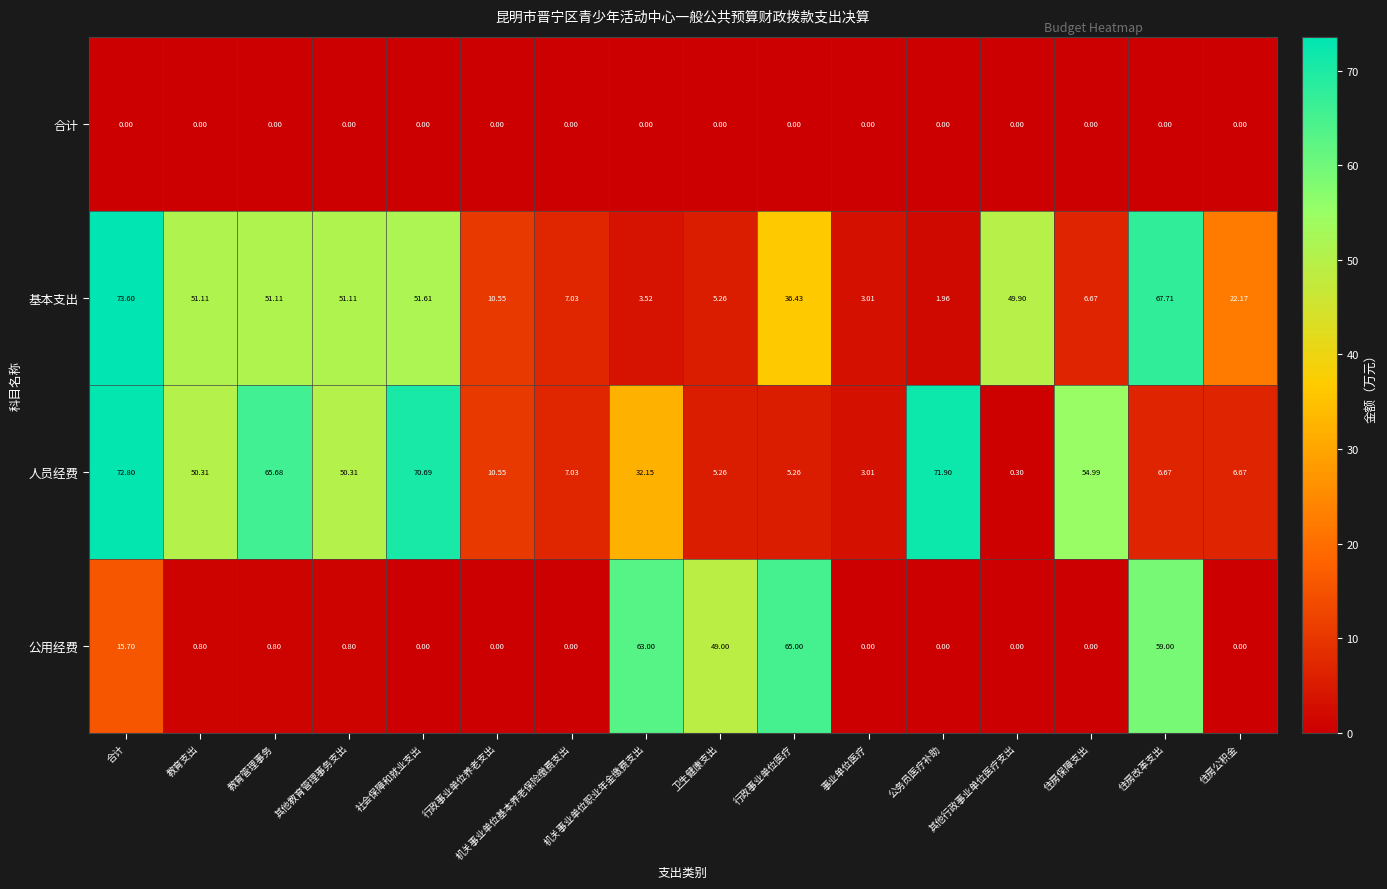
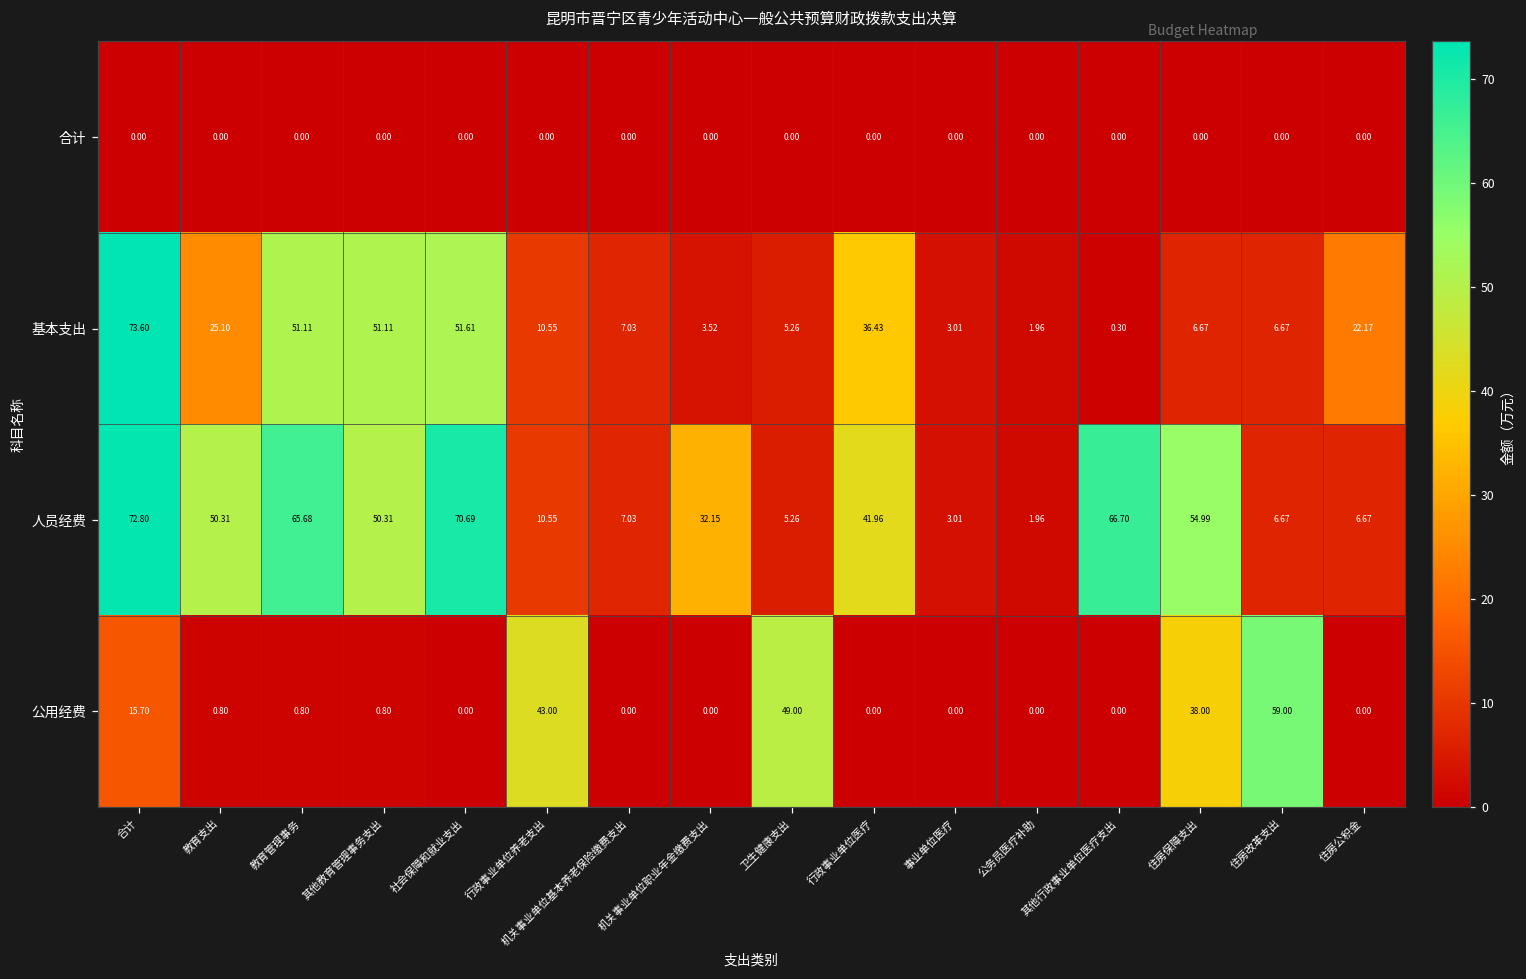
基本支出, 教育支出: 51.11 -> 25.10
基本支出, 其他行政事业单位医疗支出: 49.90 -> 0.30
基本支出, 住房改革支出: 67.71 -> 6.67
人员经费, 行政事业单位医疗: 5.26 -> 41.96
人员经费, 公务员医疗补助: 71.90 -> 1.96
人员经费, 其他行政事业单位医疗支出: 0.30 -> 66.70
公用经费, 行政事业单位养老支出: 0.00 -> 43.00
公用经费, 机关事业单位职业年金缴费支出: 63.00 -> 0.00
公用经费, 行政事业单位医疗: 65.00 -> 0.00
公用经费, 住房保障支出: 0.00 -> 38.00
